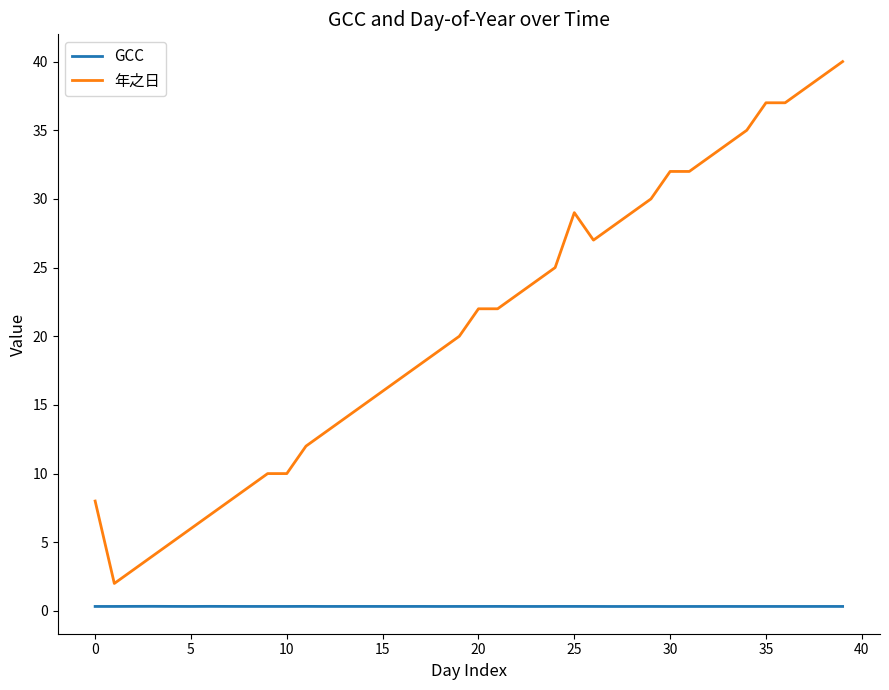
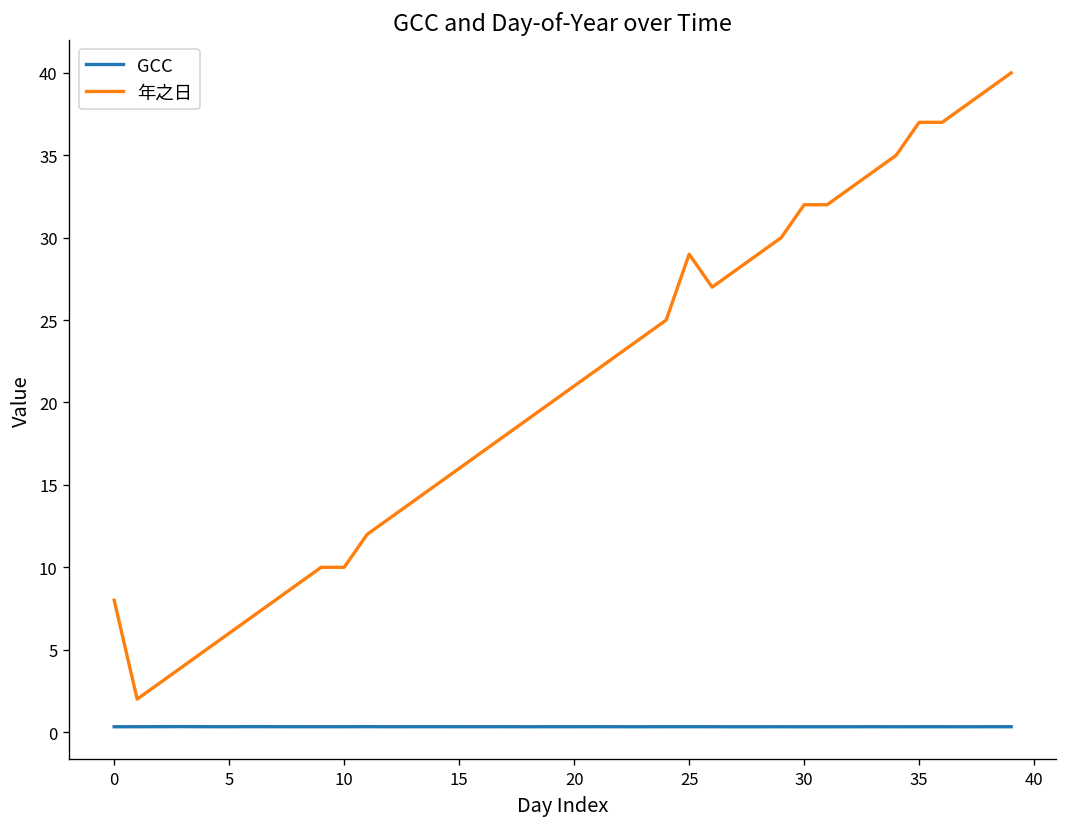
年之日, 20: 22 -> 21
